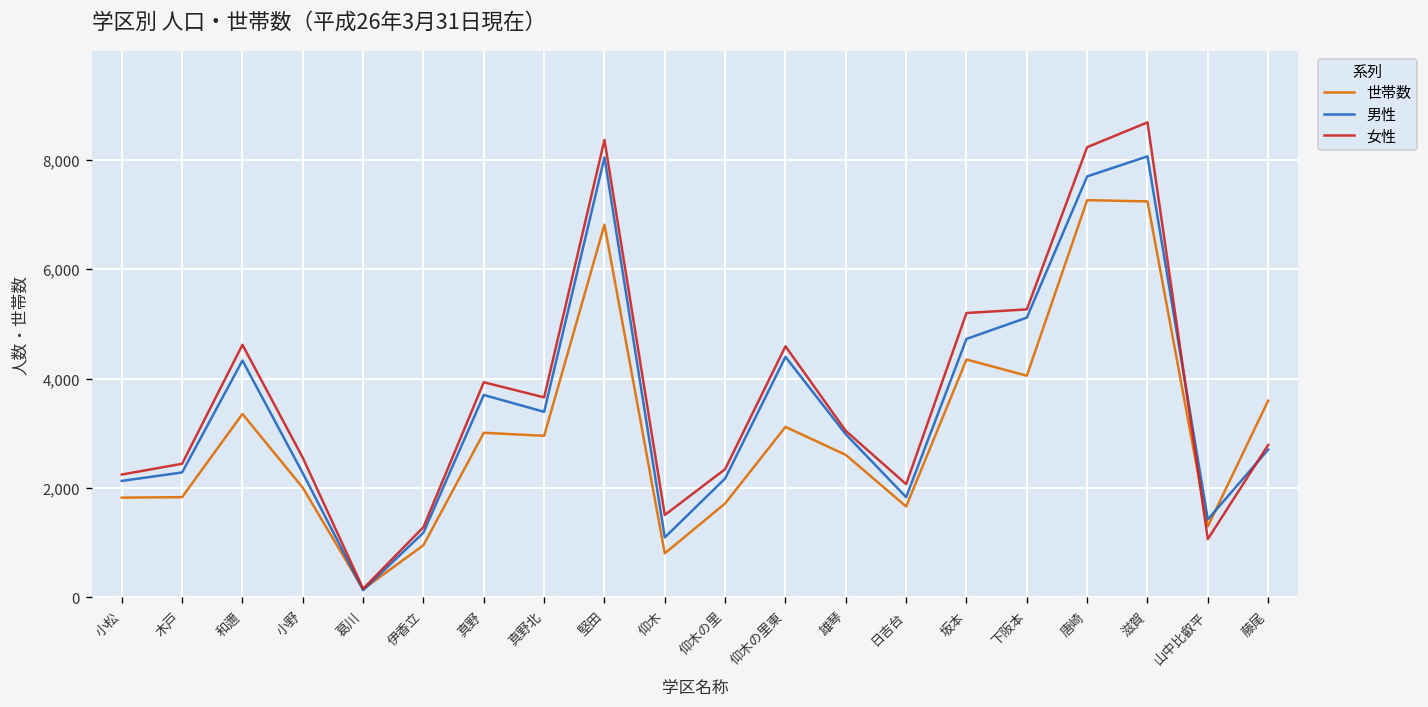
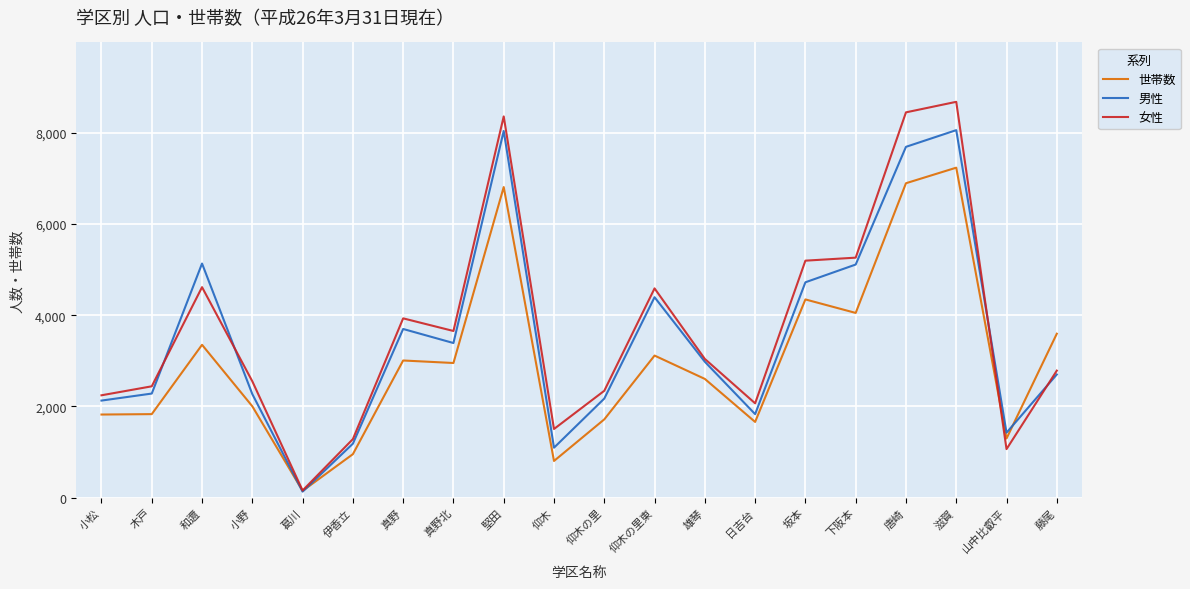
男性, 和邇: 4,300 -> 5,100
世帯数, 唐崎: 7,300 -> 6,900
女性, 唐崎: 8,200 -> 8,400
